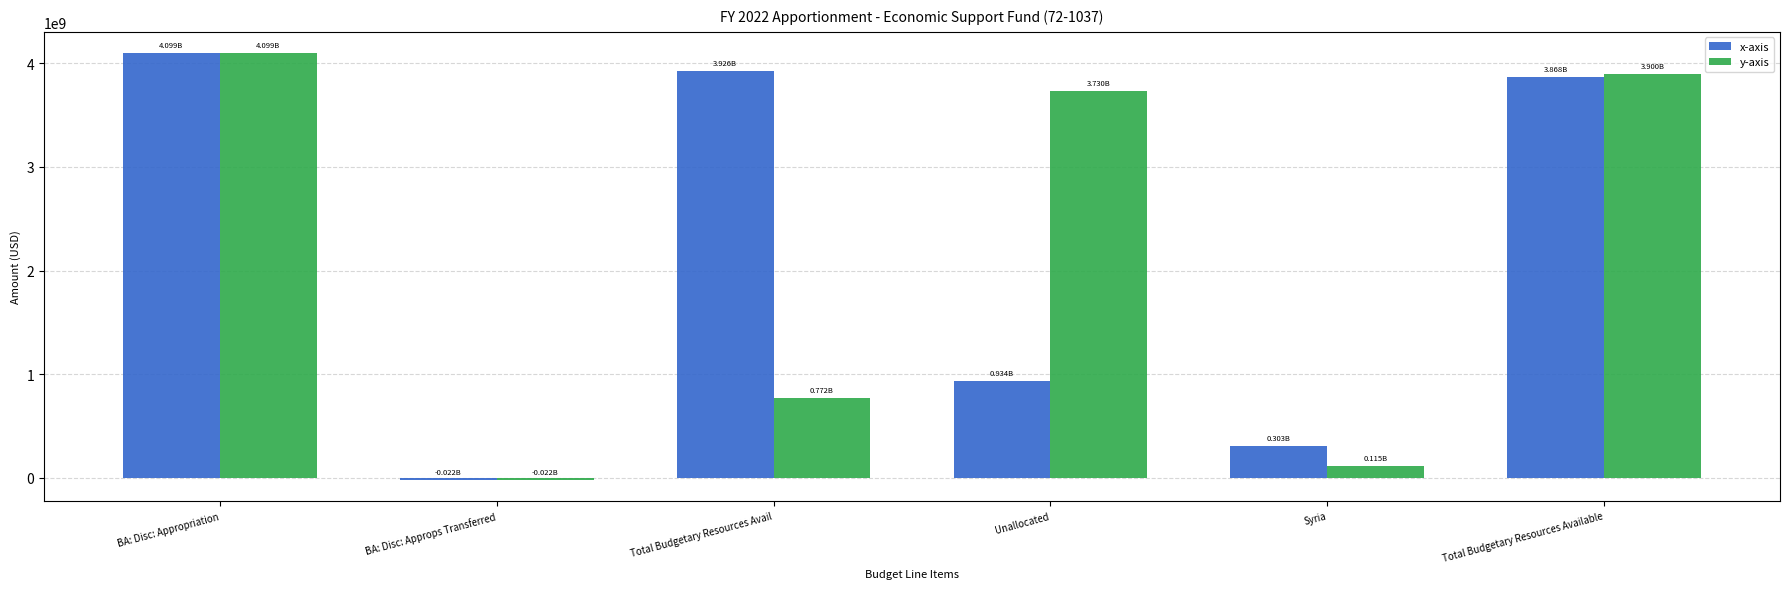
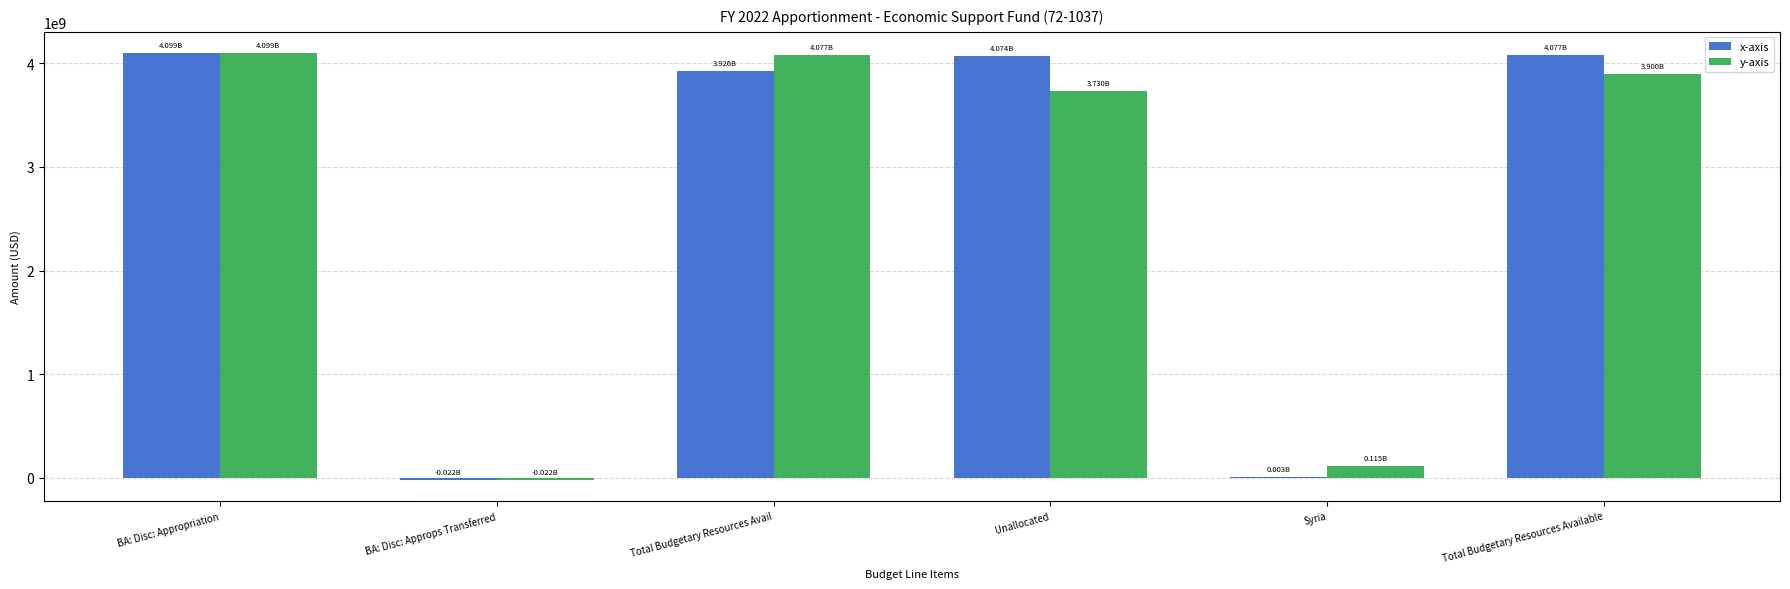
y-axis, Total Budgetary Resources Avail: 0.772B -> 4.077B
x-axis, Unallocated: 0.934B -> 4.074B
x-axis, Syria: 0.303B -> 0.003B
x-axis, Total Budgetary Resources Available: 3.868B -> 4.077B
